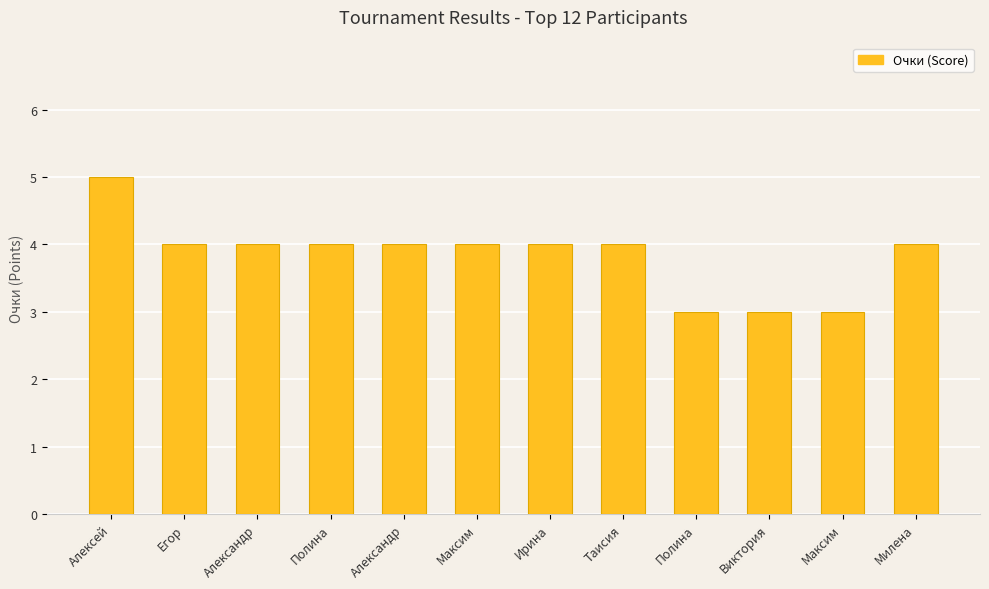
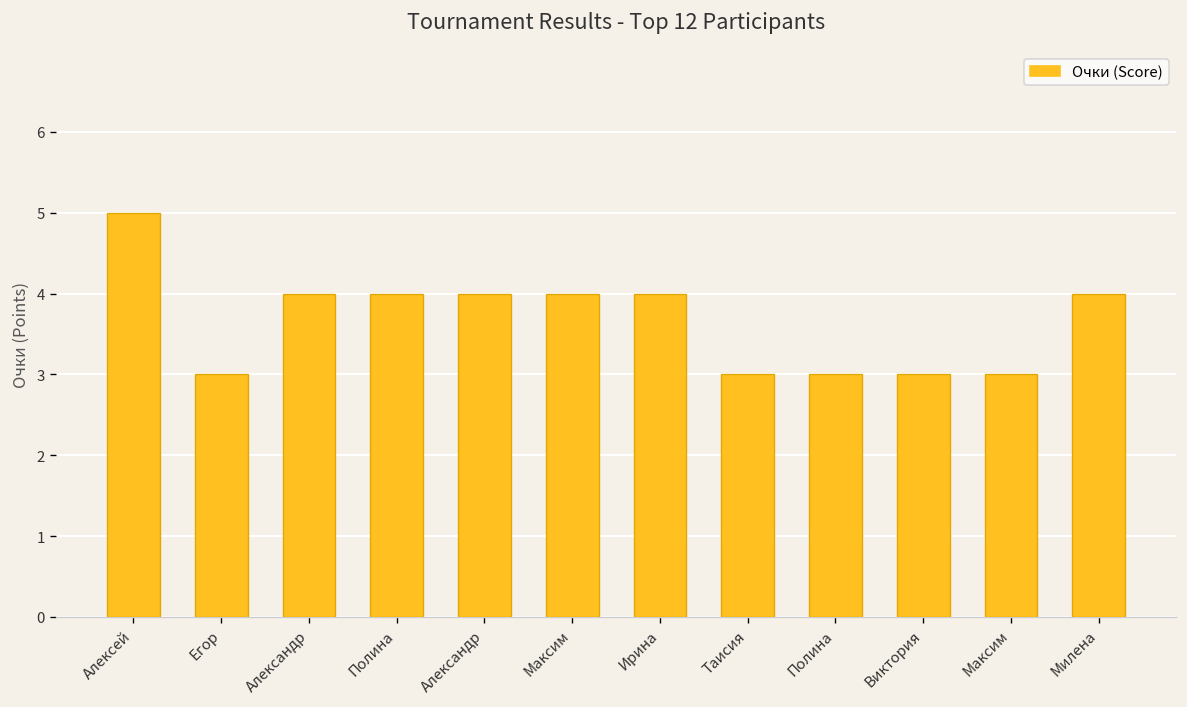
Егор: 4 -> 3
Таисия: 4 -> 3
